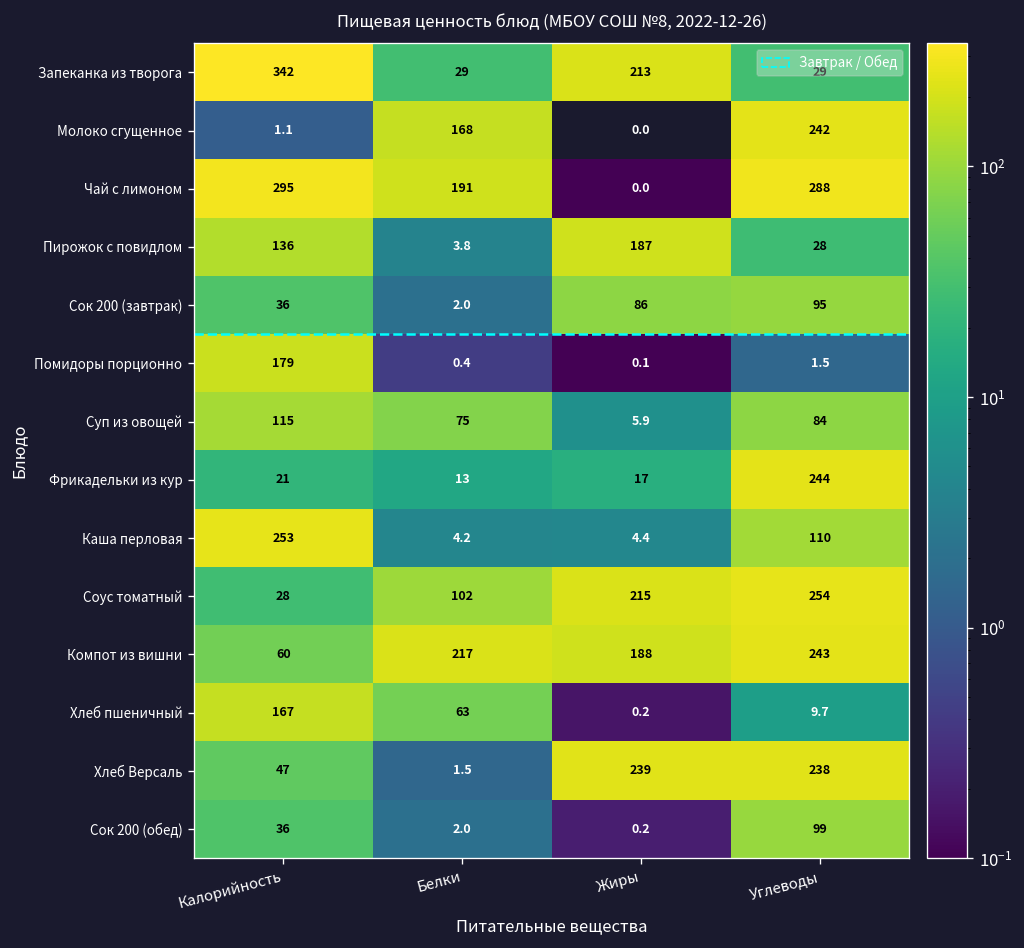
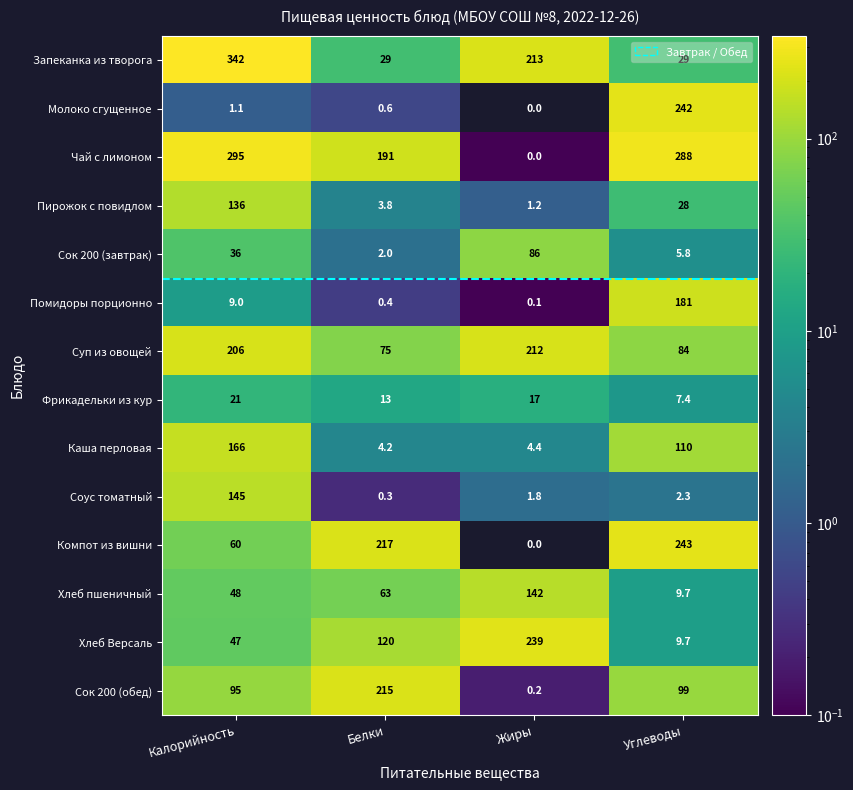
Молоко сгущенное, Белки: 168 -> 0.6
Пирожок с повидлом, Жиры: 187 -> 1.2
Сок 200 (завтрак), Углеводы: 95 -> 5.8
Помидоры порционно, Калорийность: 179 -> 9.0
Помидоры порционно, Углеводы: 1.5 -> 181
Суп из овощей, Калорийность: 115 -> 206
Суп из овощей, Жиры: 5.9 -> 212
Фрикадельки из кур, Углеводы: 244 -> 7.4
Каша перловая, Калорийность: 253 -> 166
Соус томатный, Калорийность: 28 -> 145
Соус томатный, Белки: 102 -> 0.3
Соус томатный, Жиры: 215 -> 1.8
Соус томатный, Углеводы: 254 -> 2.3
Компот из вишни, Жиры: 188 -> 0.0
Хлеб пшеничный, Калорийность: 167 -> 48
Хлеб пшеничный, Жиры: 0.2 -> 142
Хлеб Версаль, Белки: 1.5 -> 120
Хлеб Версаль, Углеводы: 238 -> 9.7
Сок 200 (обед), Калорийность: 36 -> 95
Сок 200 (обед), Белки: 2.0 -> 215
